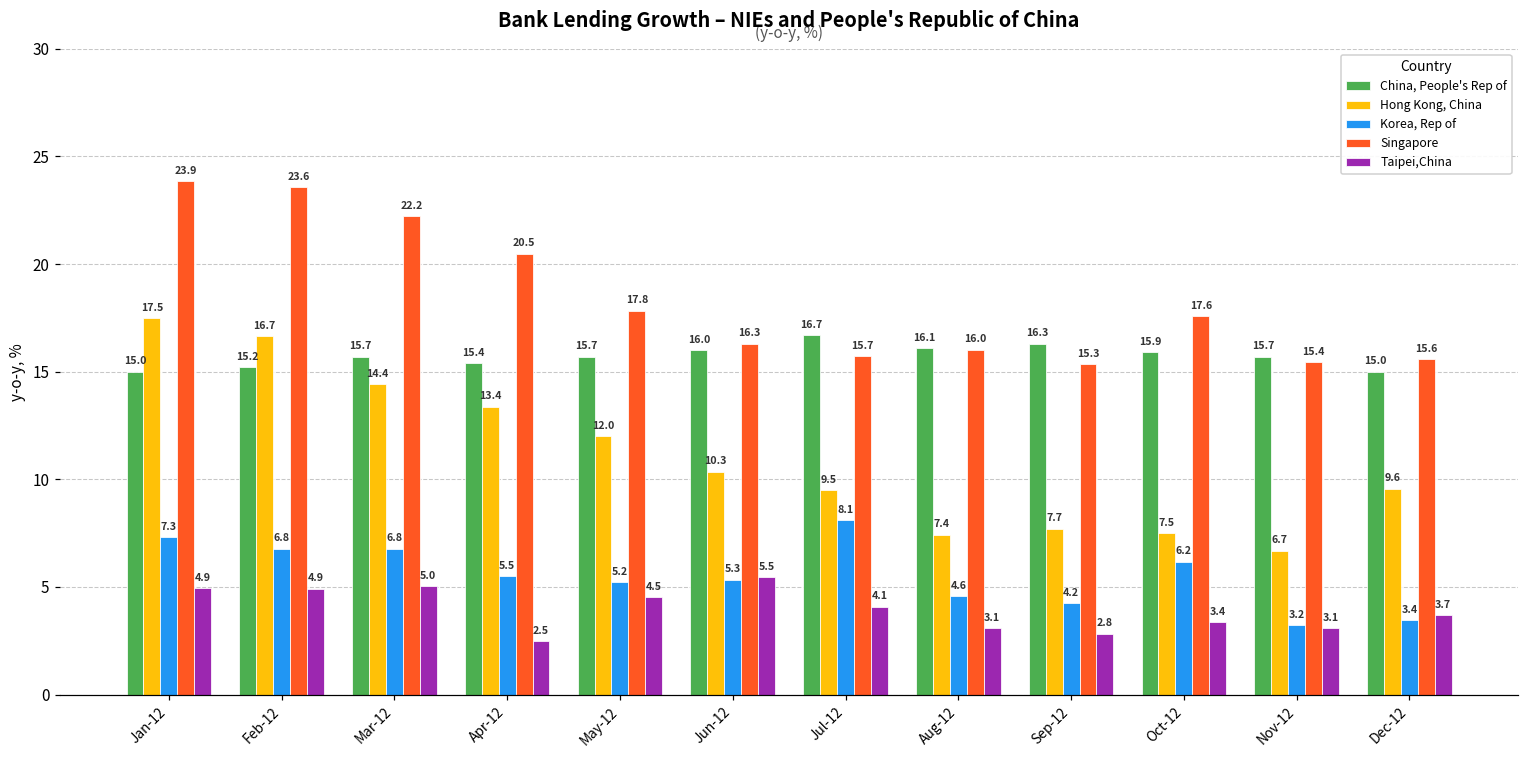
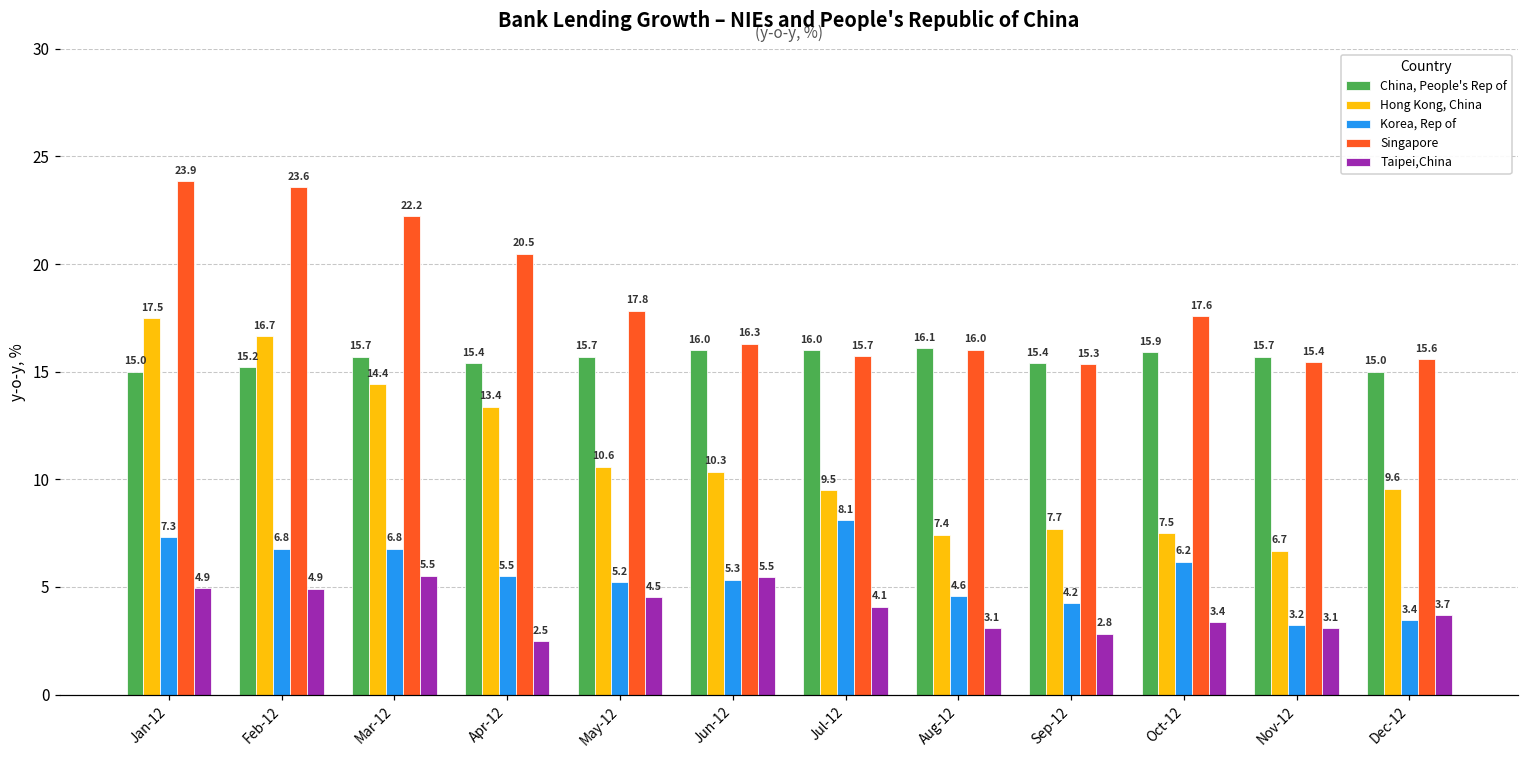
Taipei,China, Mar-12: 5.0 -> 5.5
Hong Kong, China, May-12: 12.0 -> 10.6
China, People's Rep of, Jul-12: 16.7 -> 16.0
China, People's Rep of, Sep-12: 16.3 -> 15.4
